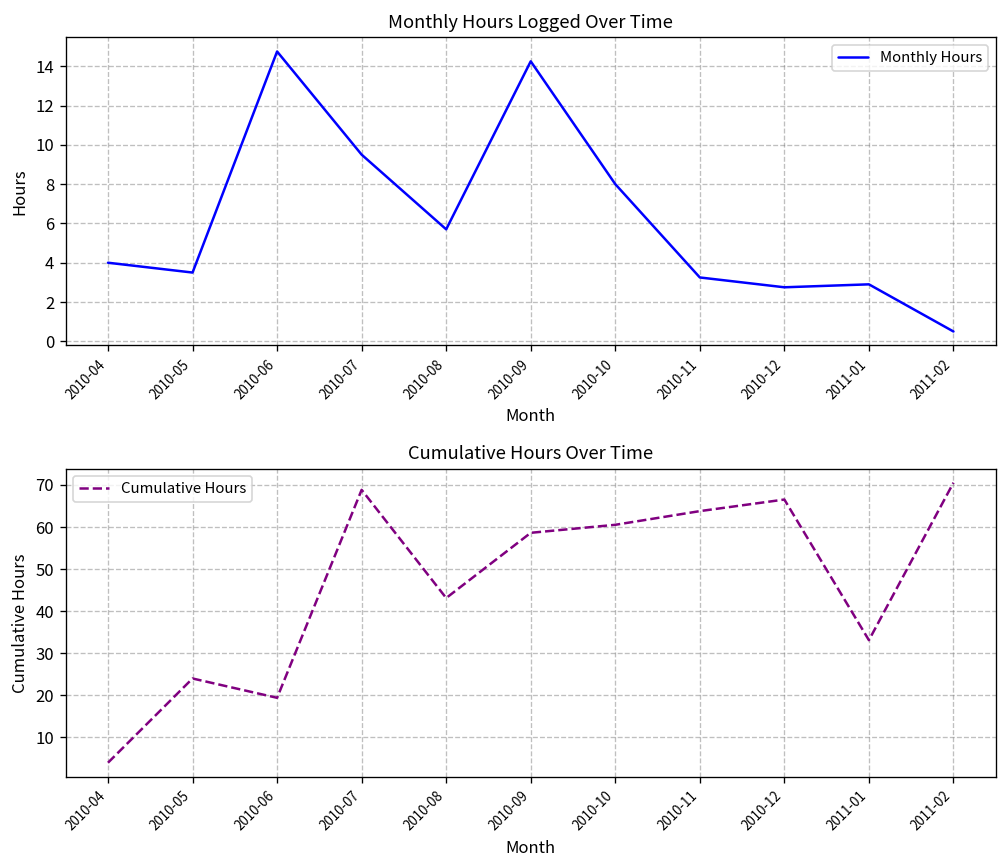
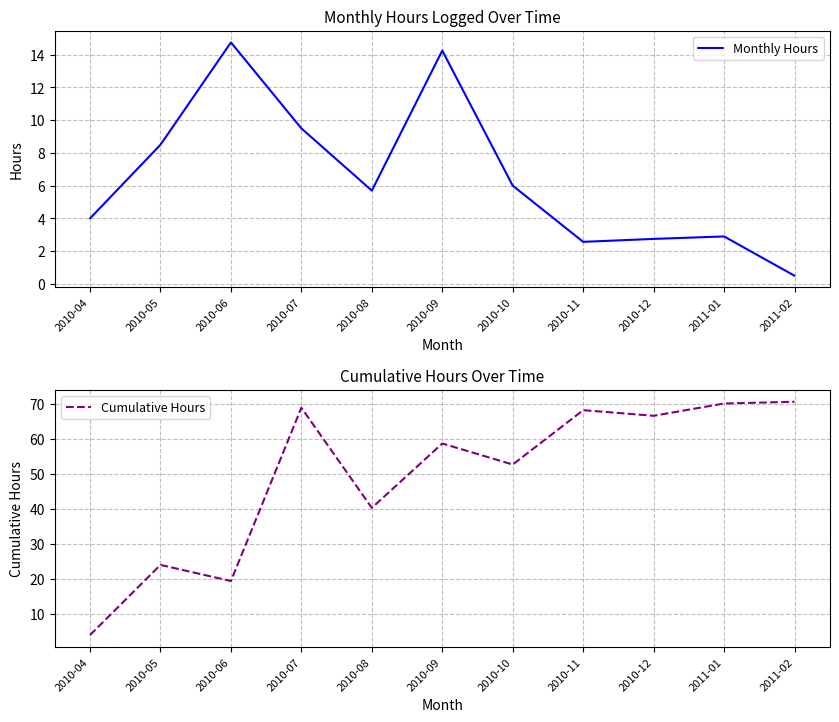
Monthly Hours Logged Over Time, 2010-05: 3.5 -> 8.5
Monthly Hours Logged Over Time, 2010-10: 8 -> 6
Monthly Hours Logged Over Time, 2010-11: 3.3 -> 2.6
Cumulative Hours Over Time, 2010-08: 43 -> 40
Cumulative Hours Over Time, 2010-10: 61 -> 53
Cumulative Hours Over Time, 2010-11: 64 -> 68
Cumulative Hours Over Time, 2011-01: 33 -> 70
